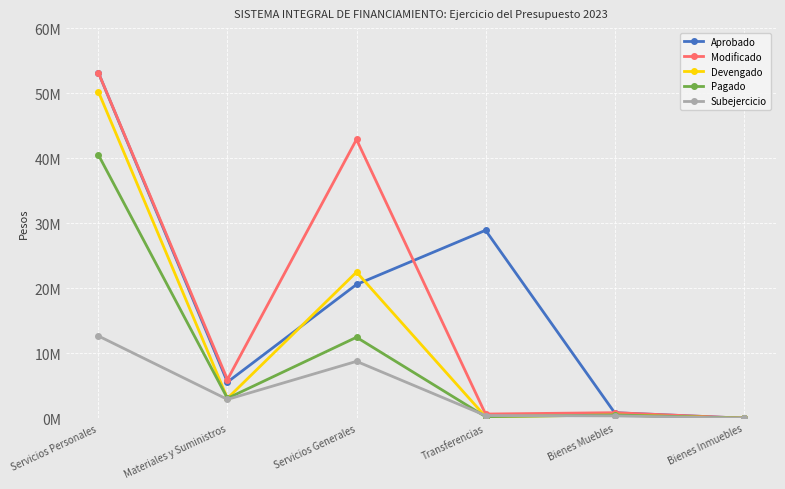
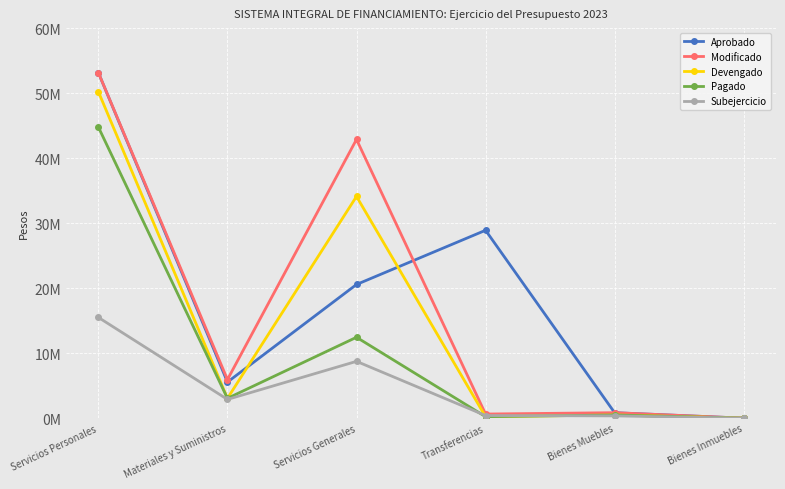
Pagado, Servicios Personales: 40000000 -> 45000000
Subejercicio, Servicios Personales: 13000000 -> 15000000
Devengado, Servicios Generales: 22000000 -> 34000000
